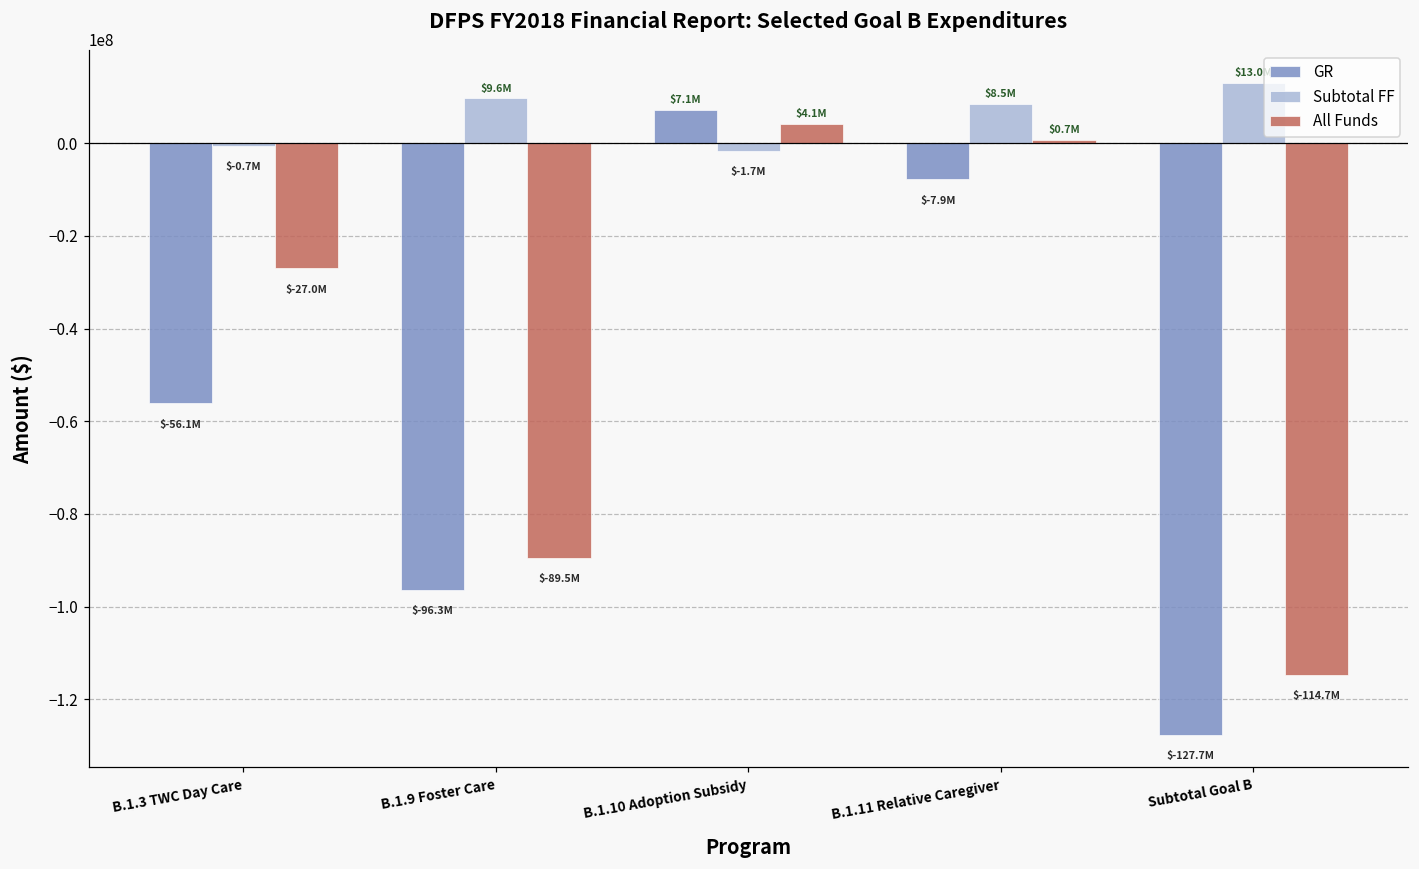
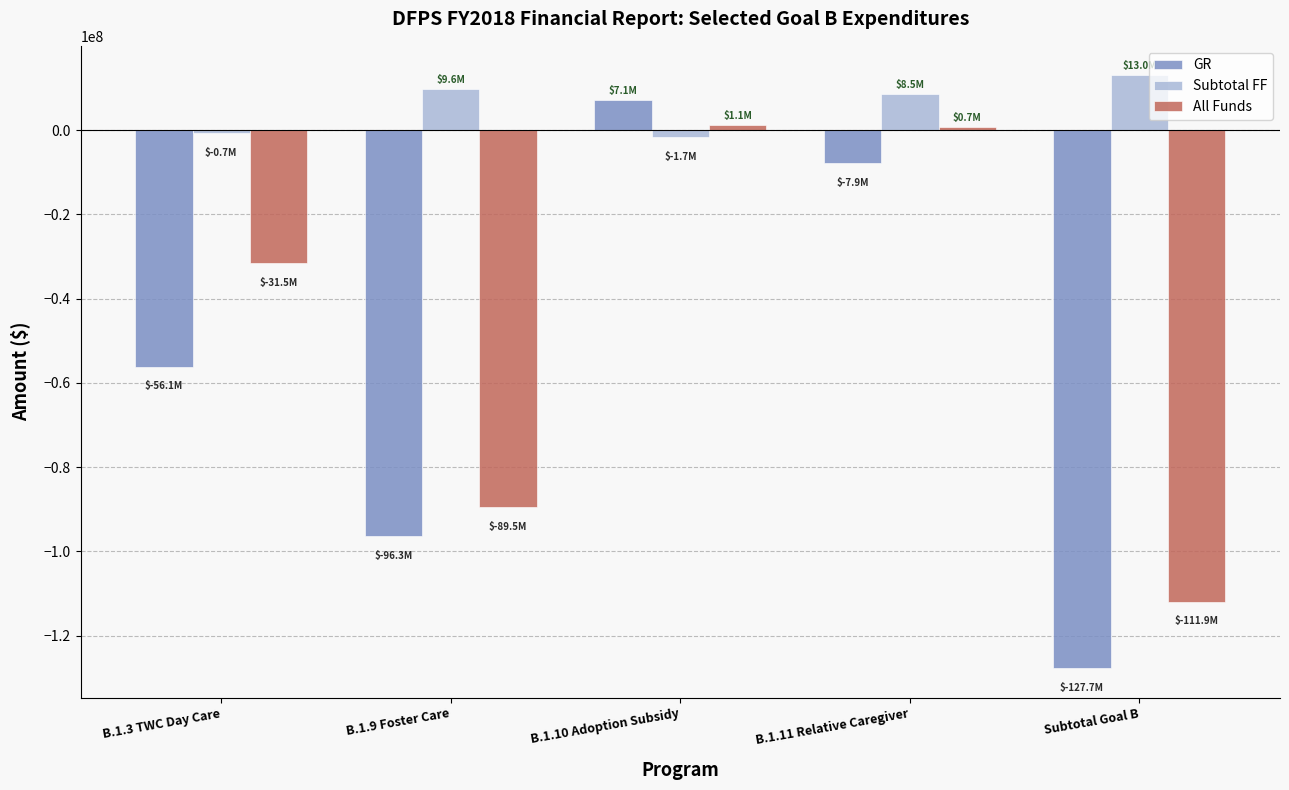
All Funds, B.1.3 TWC Day Care: $-27.0M -> $-31.5M
All Funds, B.1.10 Adoption Subsidy: $4.1M -> $1.1M
All Funds, Subtotal Goal B: $-114.7M -> $-111.9M
